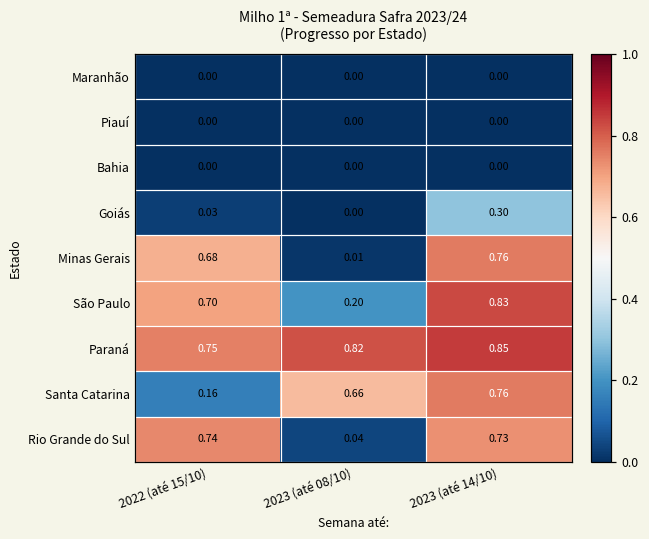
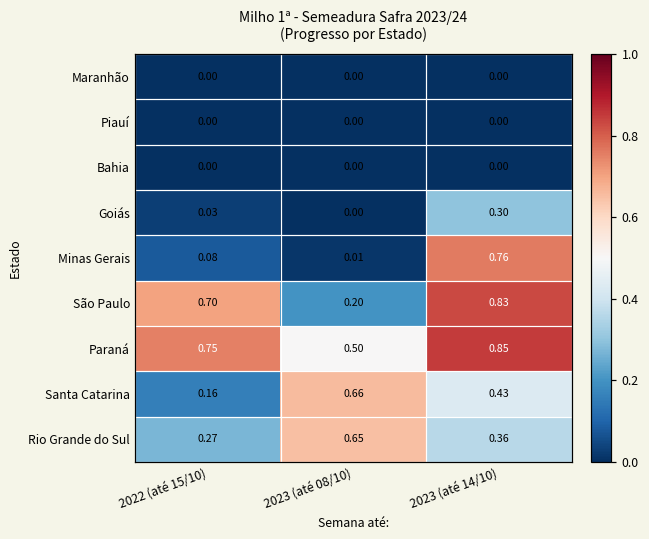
Minas Gerais, 2022 (até 15/10): 0.68 -> 0.08
Paraná, 2023 (até 08/10): 0.82 -> 0.50
Santa Catarina, 2023 (até 14/10): 0.76 -> 0.43
Rio Grande do Sul, 2022 (até 15/10): 0.74 -> 0.27
Rio Grande do Sul, 2023 (até 08/10): 0.04 -> 0.65
Rio Grande do Sul, 2023 (até 14/10): 0.73 -> 0.36
